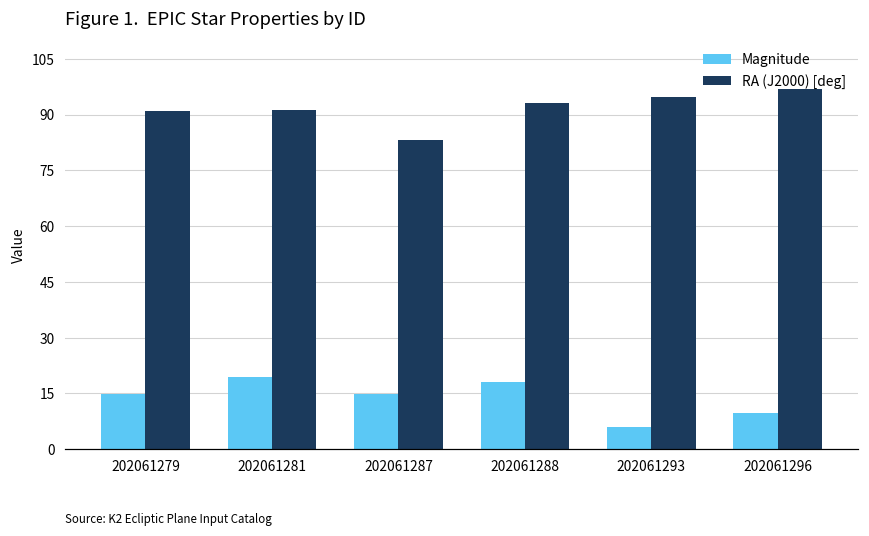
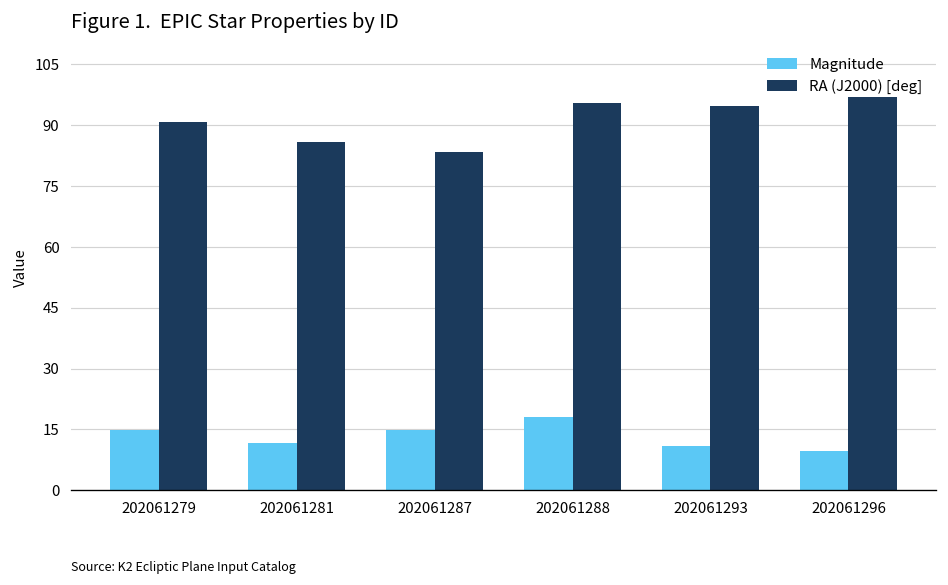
Magnitude, 202061281: 20 -> 12
RA (J2000) [deg], 202061281: 91 -> 86
RA (J2000) [deg], 202061288: 93 -> 95
Magnitude, 202061293: 6 -> 11
